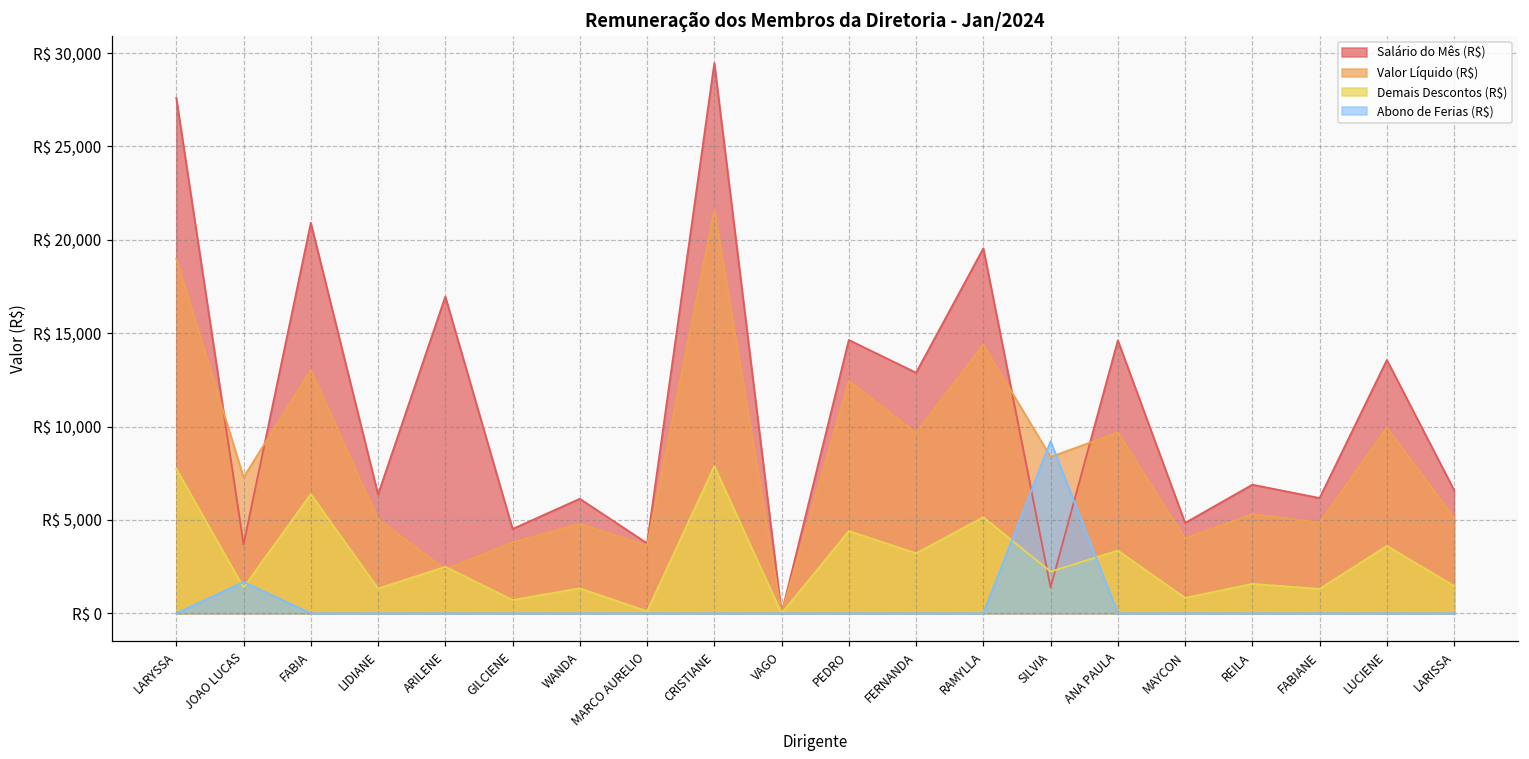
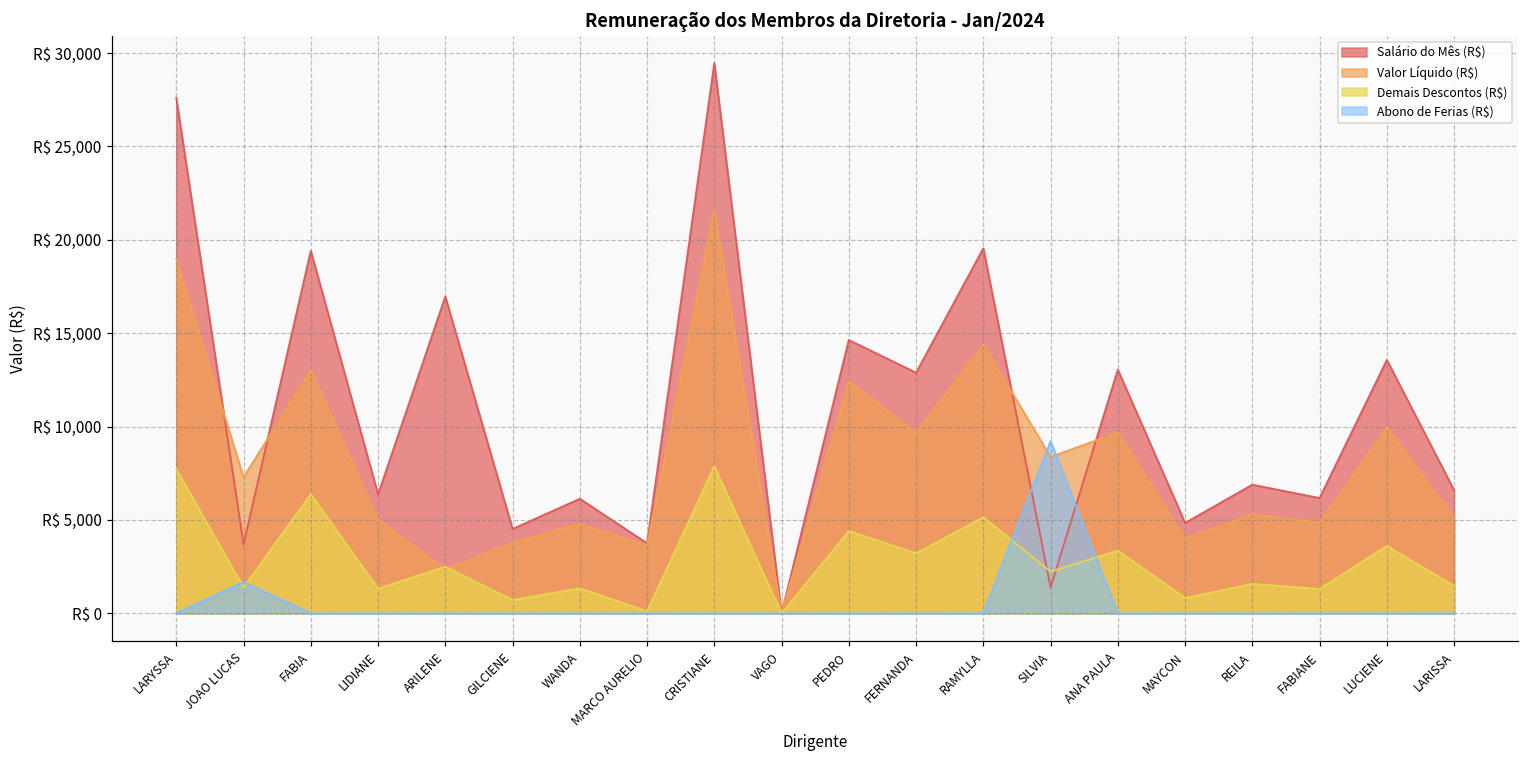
Salário do Mês (R$), FABIA: R$ 20,900 -> R$ 19,400
Salário do Mês (R$), ANA PAULA: R$ 14,600 -> R$ 13,000
